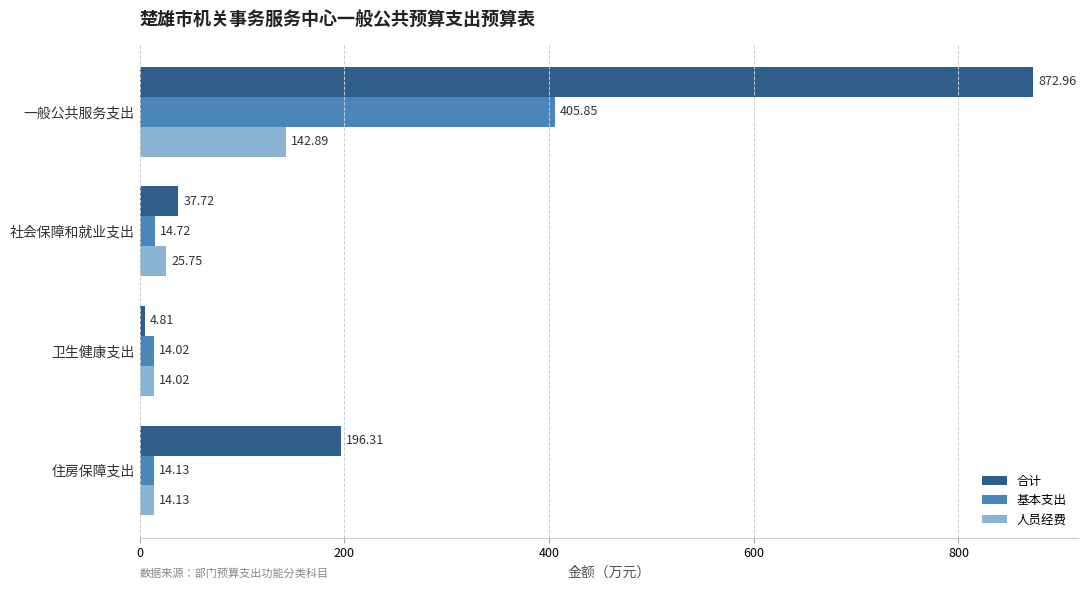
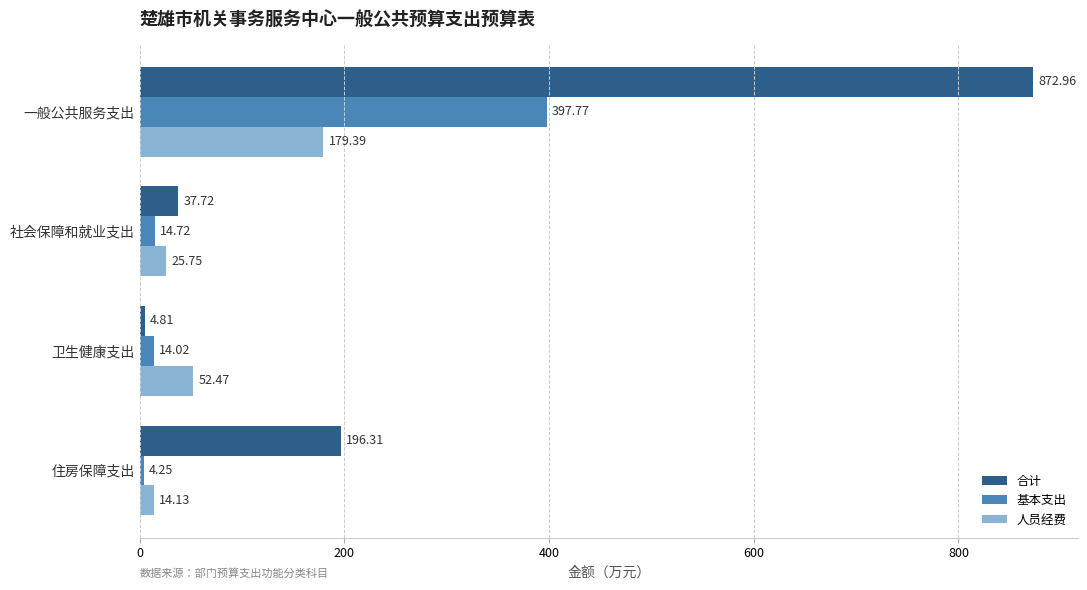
基本支出, 一般公共服务支出: 405.85 -> 397.77
人员经费, 一般公共服务支出: 142.89 -> 179.39
人员经费, 卫生健康支出: 14.02 -> 52.47
基本支出, 住房保障支出: 14.13 -> 4.25
